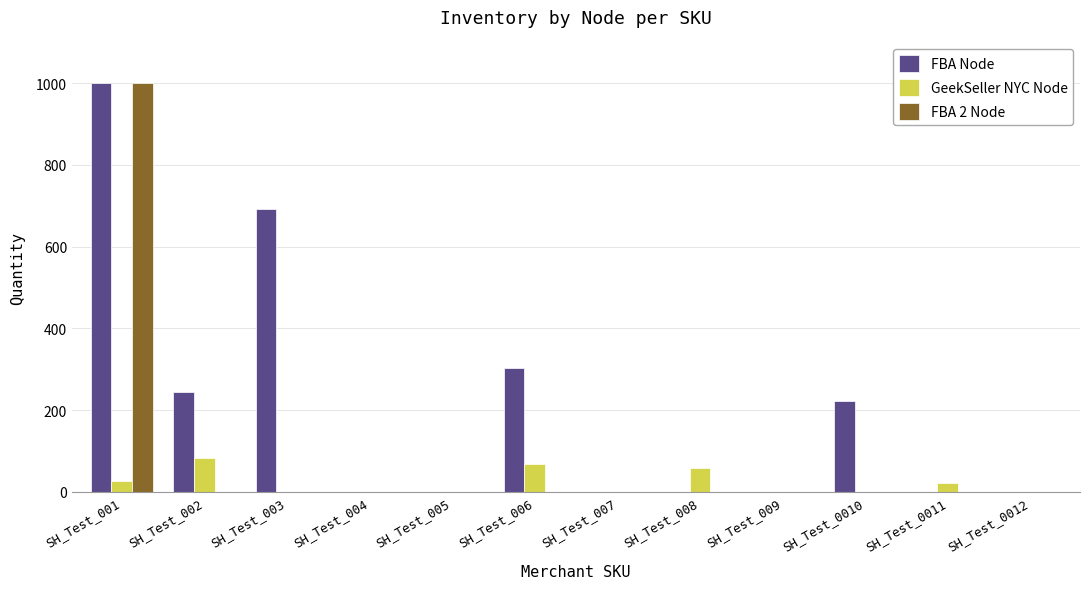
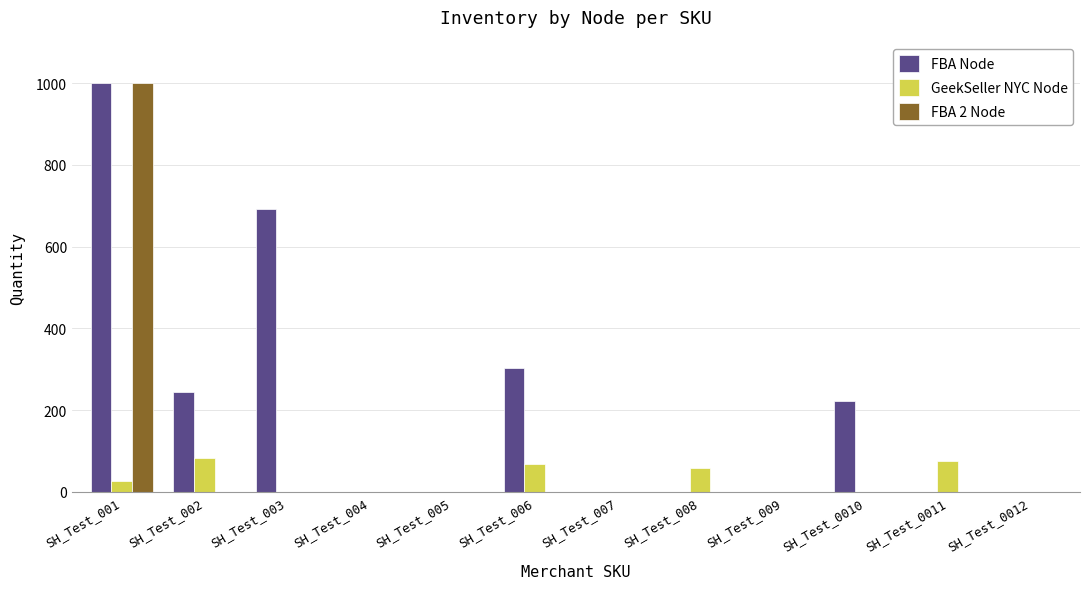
GeekSeller NYC Node, SH_Test_0011: 20 -> 80
